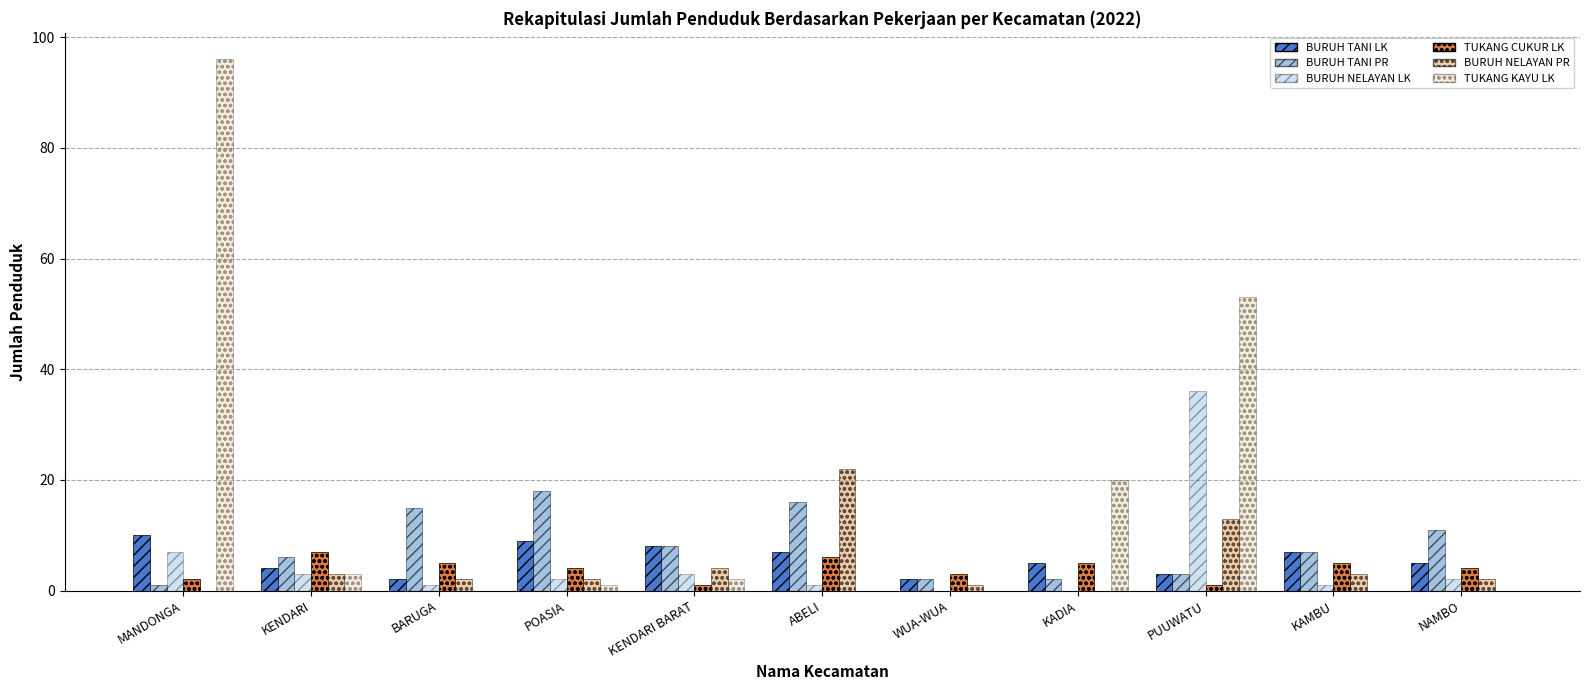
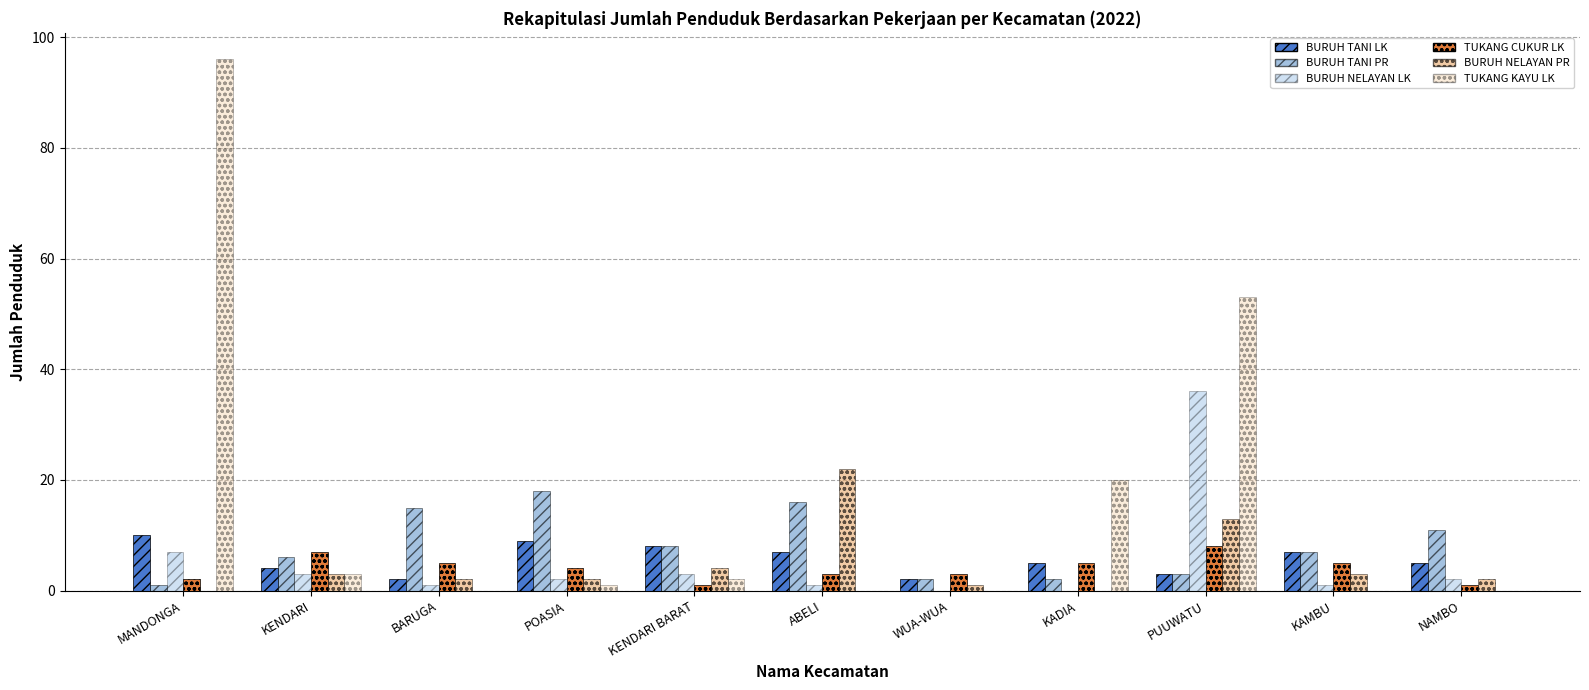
TUKANG CUKUR LK, ABELI: 6 -> 3
TUKANG CUKUR LK, PUUWATU: 1 -> 8
TUKANG CUKUR LK, NAMBO: 4 -> 1
